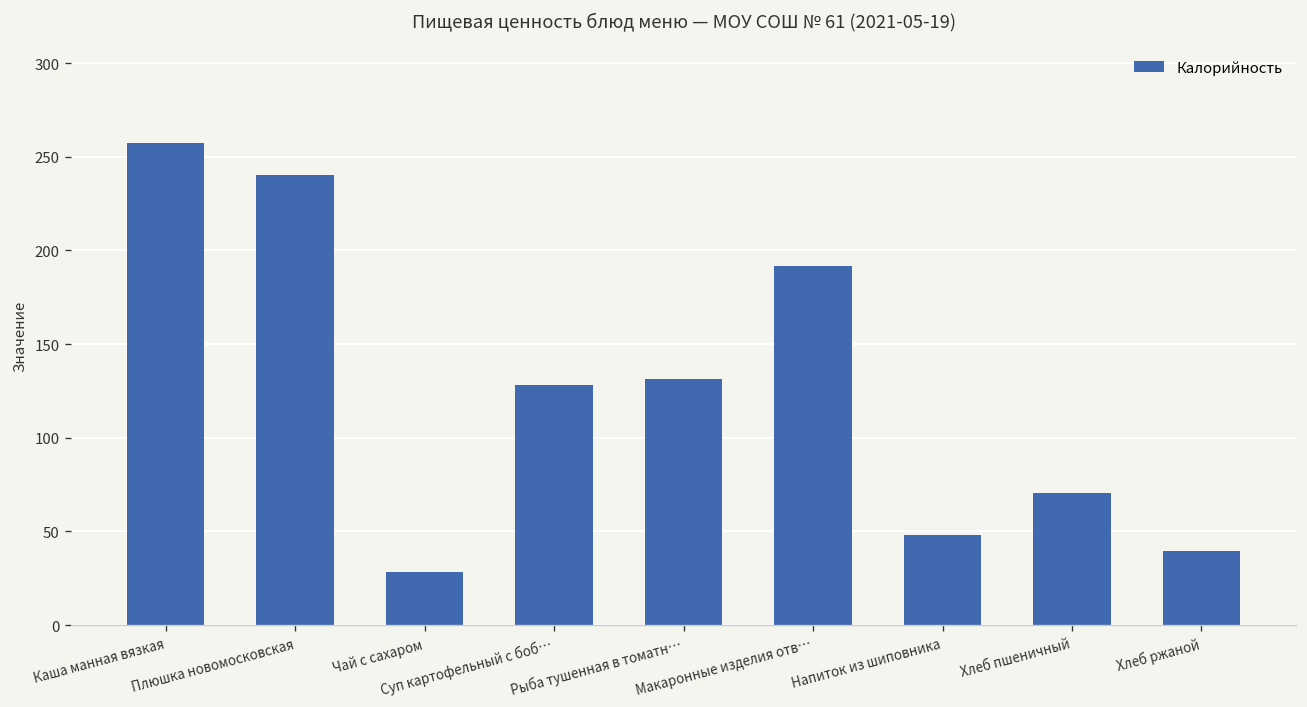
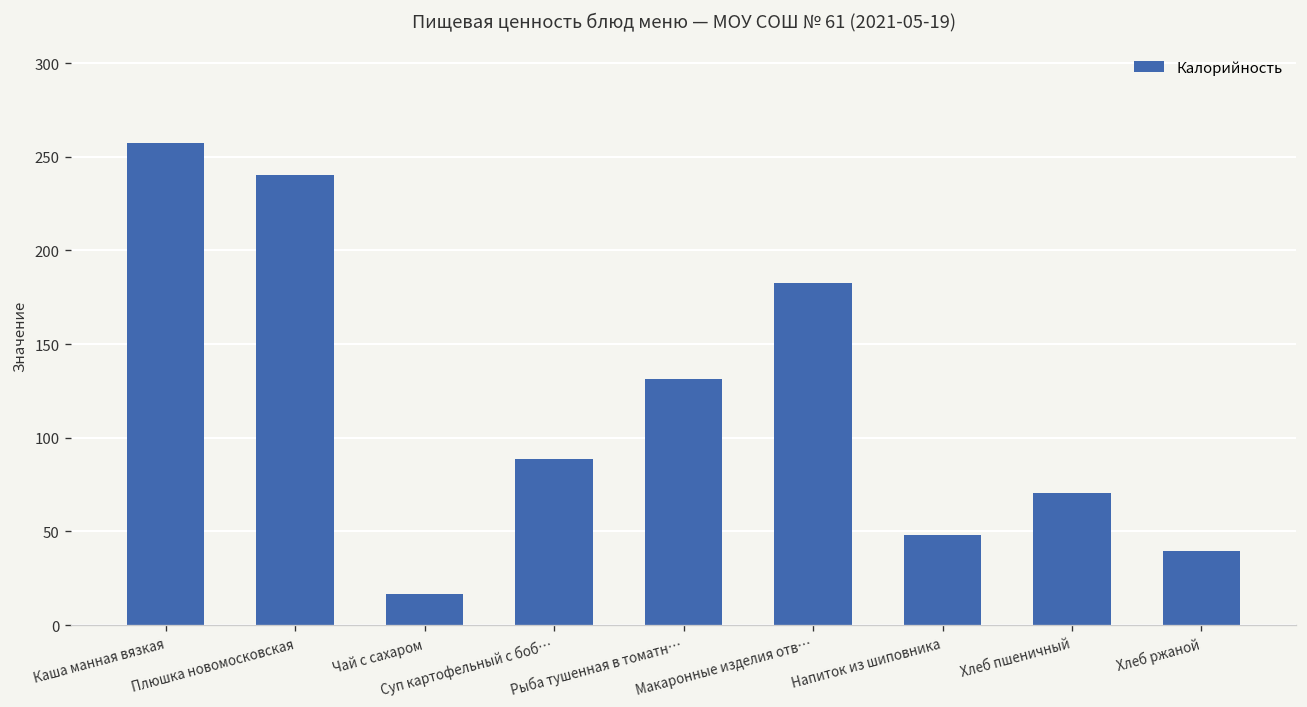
Чай с сахаром: 28 -> 17
Суп картофельный с боб…: 128 -> 89
Макаронные изделия отв…: 191 -> 182
